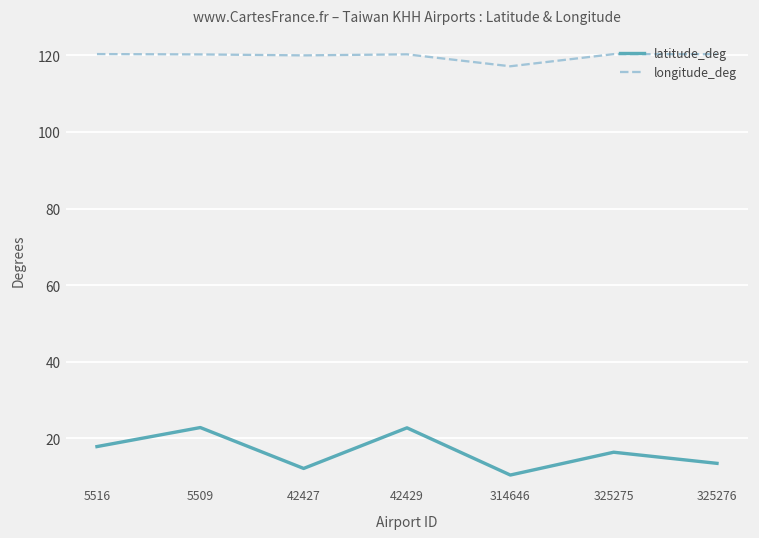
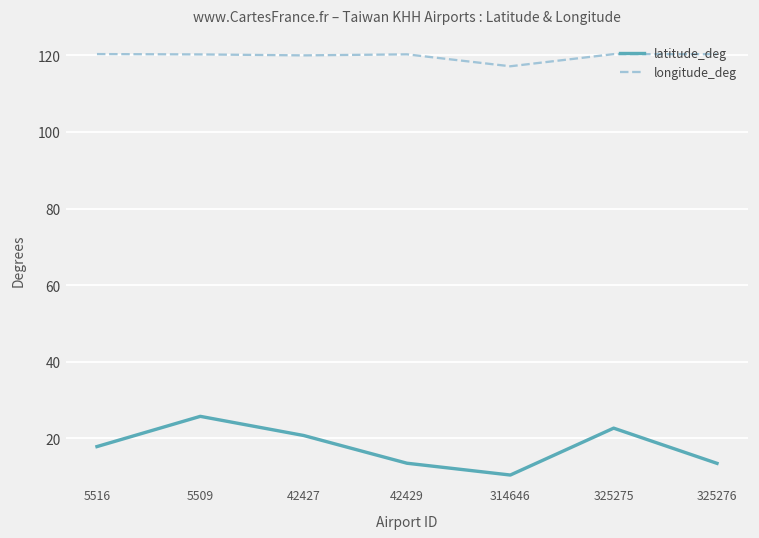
latitude_deg, 5509: 23 -> 26
latitude_deg, 42427: 12 -> 21
latitude_deg, 42429: 23 -> 13
latitude_deg, 325275: 16 -> 23
